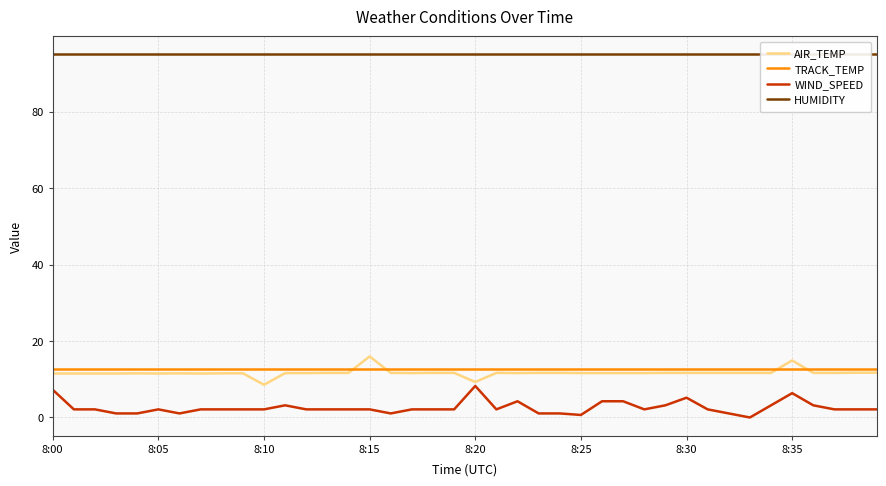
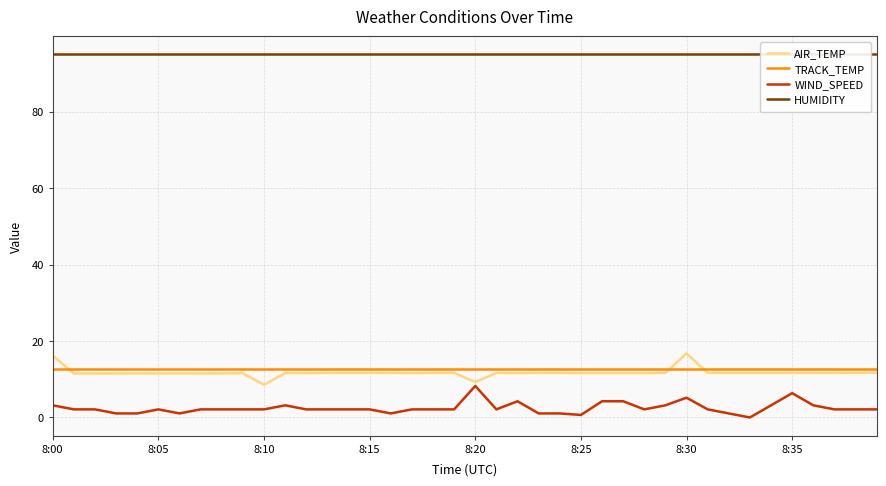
AIR_TEMP, 8:00: 12 -> 16
WIND_SPEED, 8:00: 7 -> 3
AIR_TEMP, 8:15: 16 -> 12
AIR_TEMP, 8:30: 12 -> 17
AIR_TEMP, 8:35: 15 -> 12
